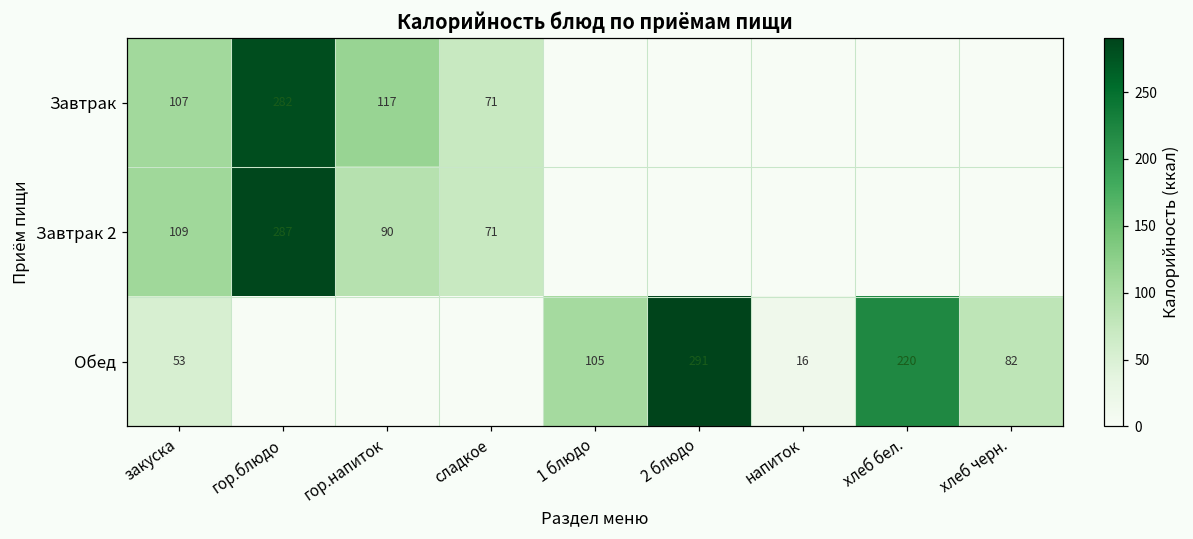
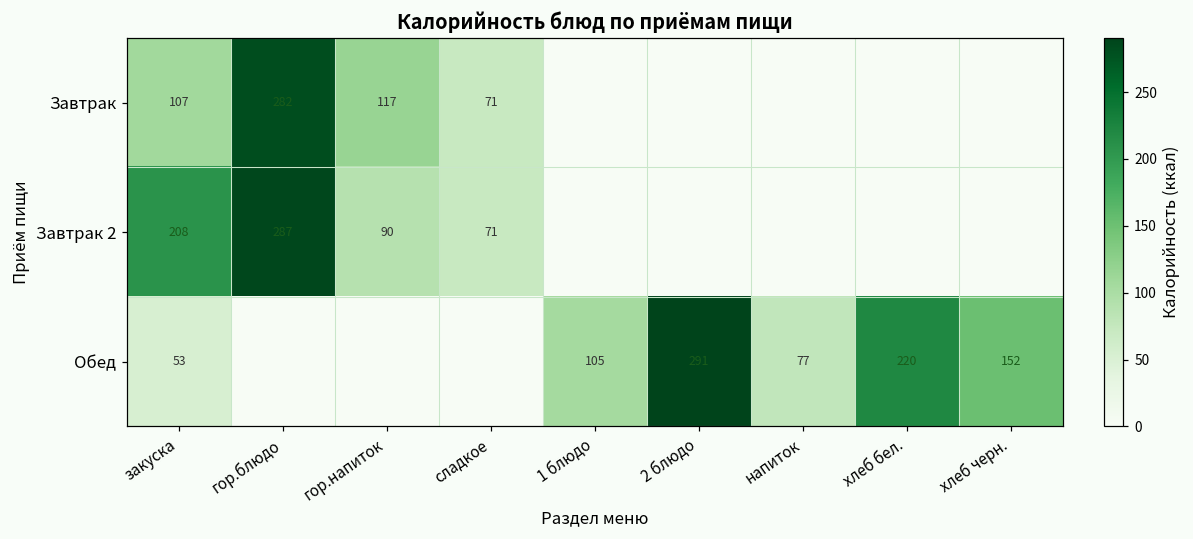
Завтрак 2, закуска: 109 -> 208
Обед, напиток: 16 -> 77
Обед, хлеб черн.: 82 -> 152
